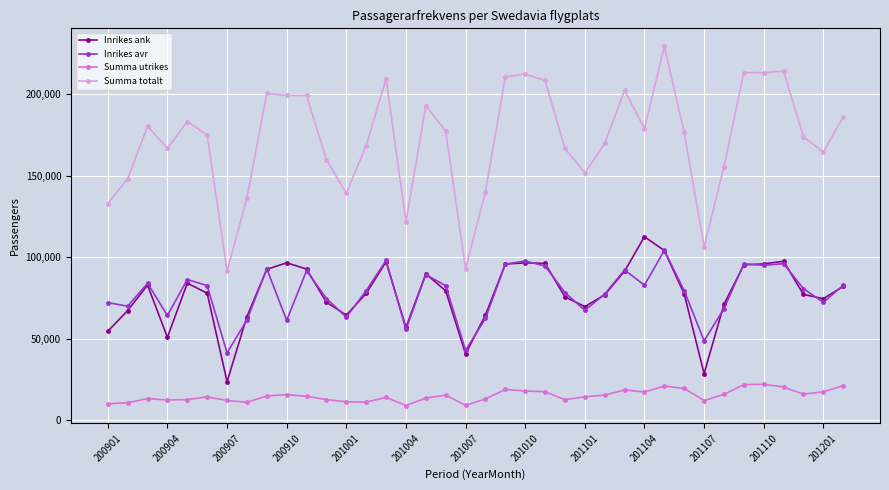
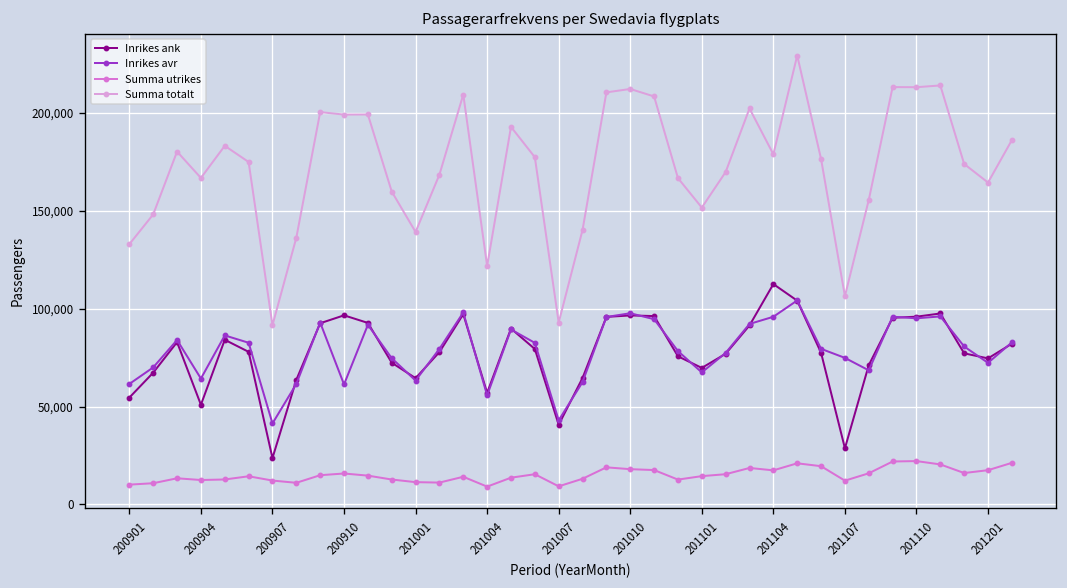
Inrikes avr, 200901: 72,000 -> 62,000
Inrikes avr, 201104: 83,000 -> 96,000
Inrikes avr, 201107: 49,000 -> 75,000
